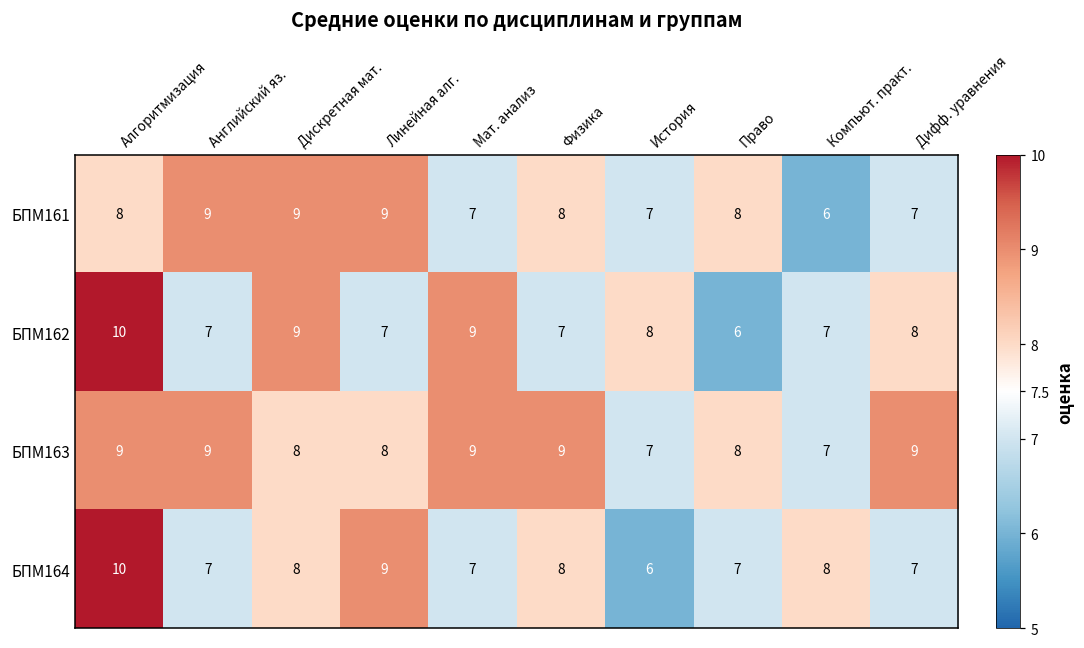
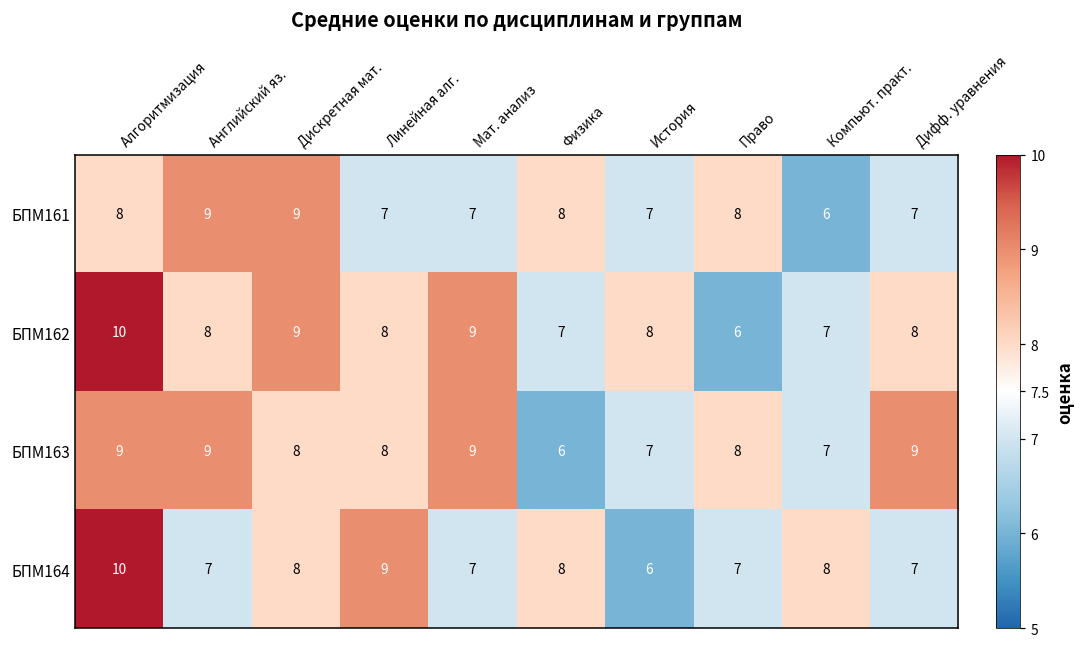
БПМ161, Линейная алг.: 9 -> 7
БПМ162, Английский яз.: 7 -> 8
БПМ162, Линейная алг.: 7 -> 8
БПМ163, Физика: 9 -> 6
